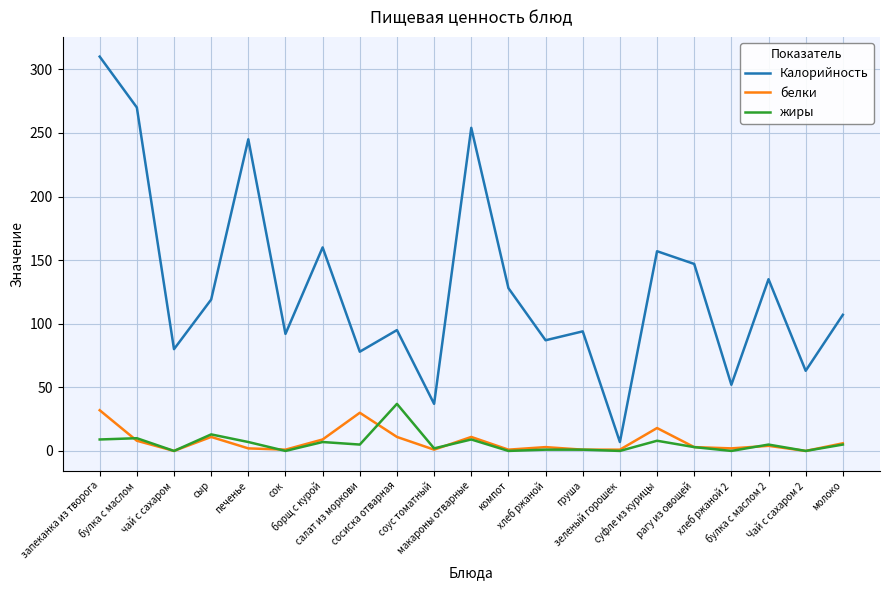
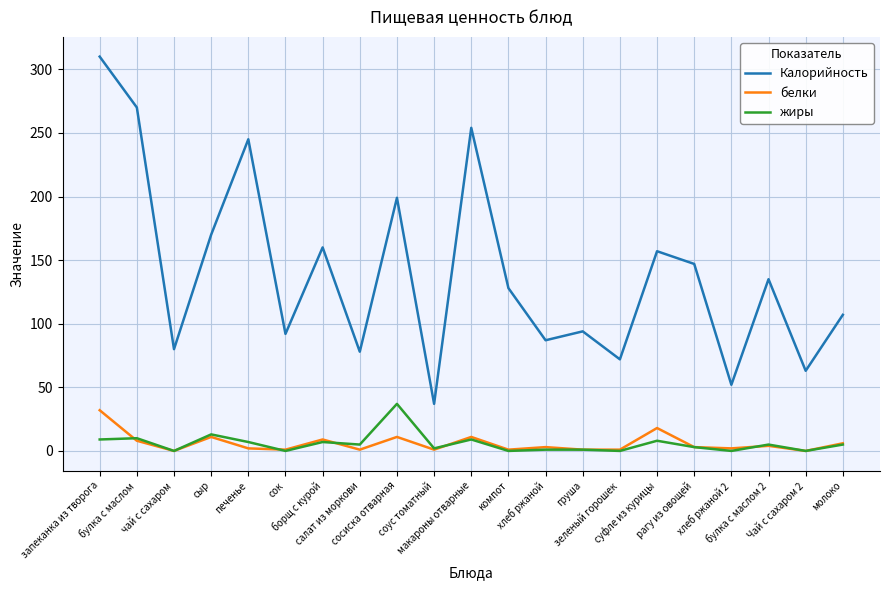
Калорийность, сыр: 119 -> 170
белки, салат из моркови: 30 -> 1
Калорийность, сосиска отварная: 95 -> 199
Калорийность, зеленый горошек: 7 -> 72
